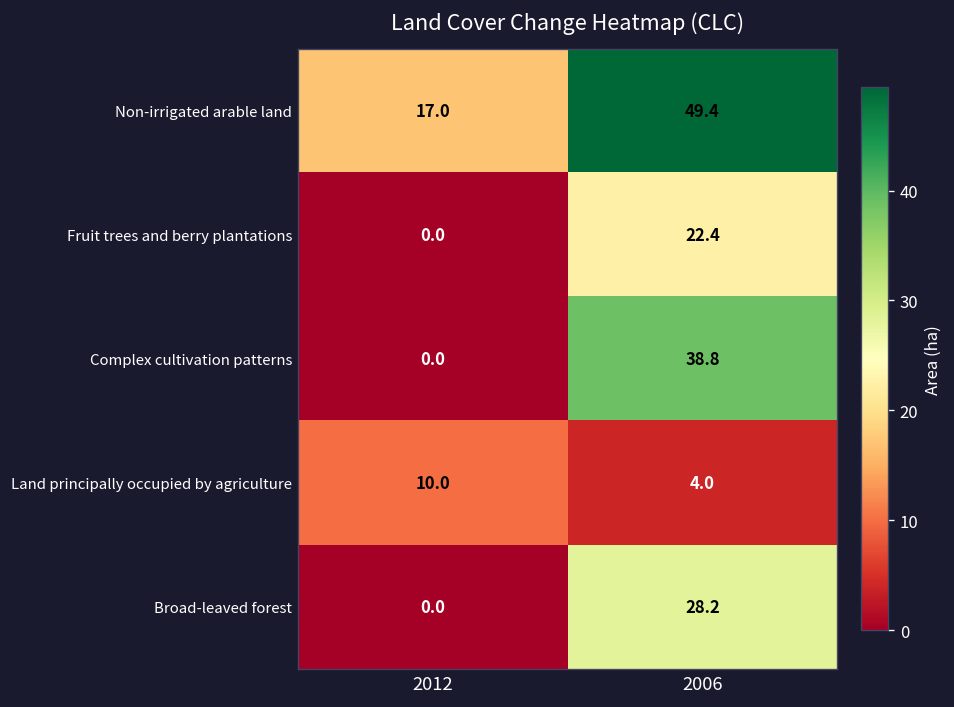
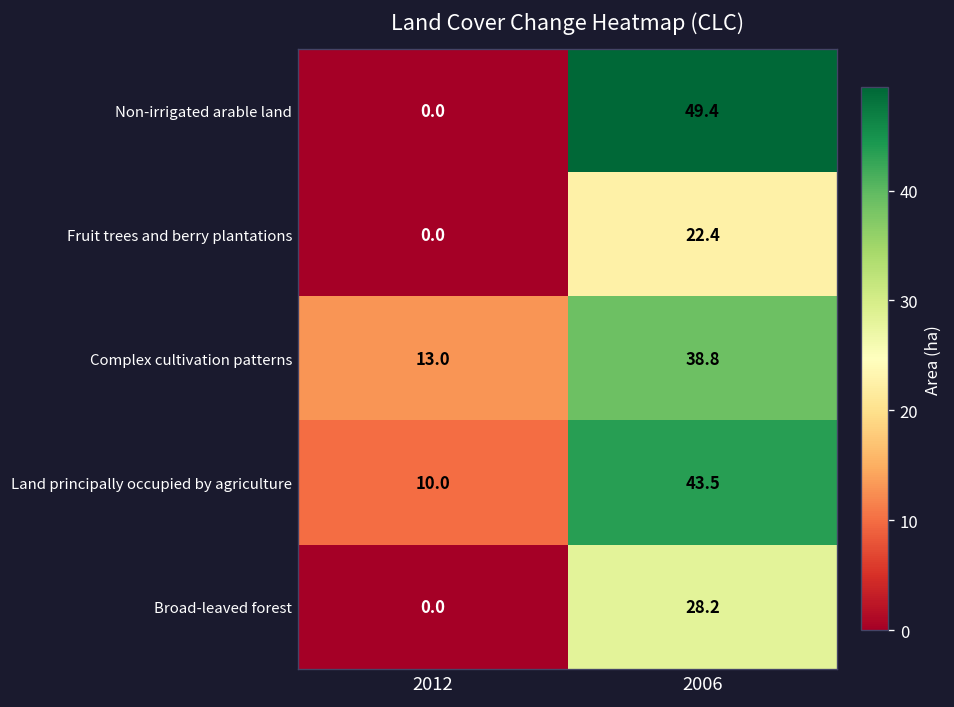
Non-irrigated arable land, 2012: 17.0 -> 0.0
Complex cultivation patterns, 2012: 0.0 -> 13.0
Land principally occupied by agriculture, 2006: 4.0 -> 43.5
